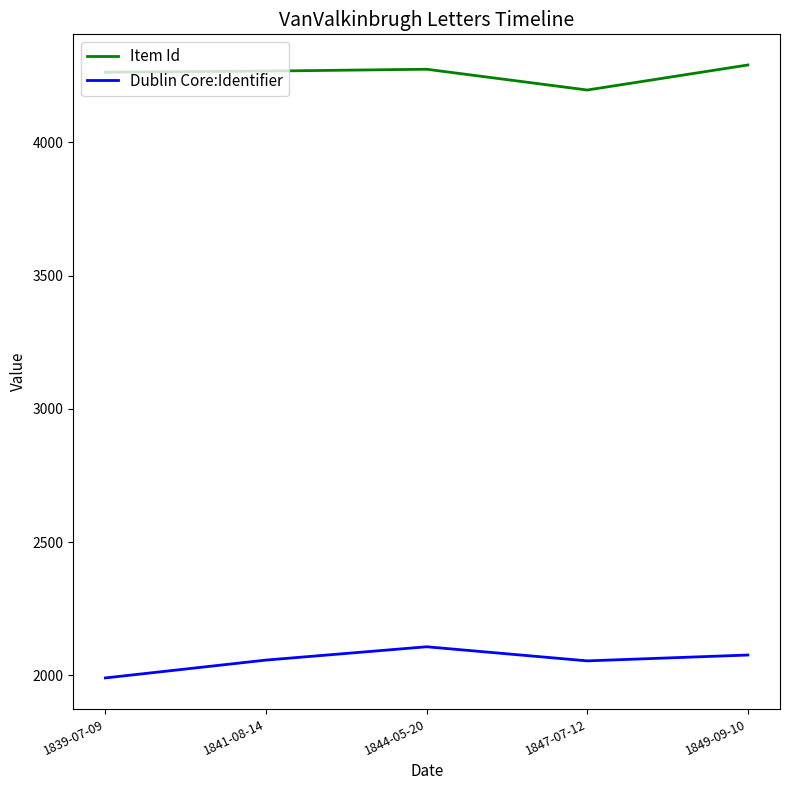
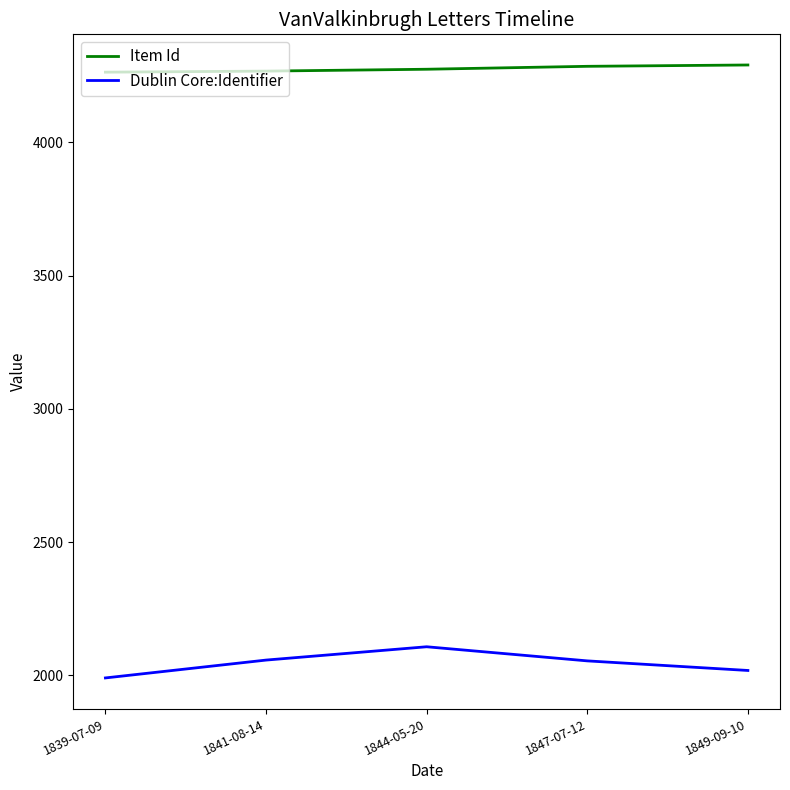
Item Id, 1847-07-12: 4200 -> 4290
Dublin Core:Identifier, 1849-09-10: 2080 -> 2020
